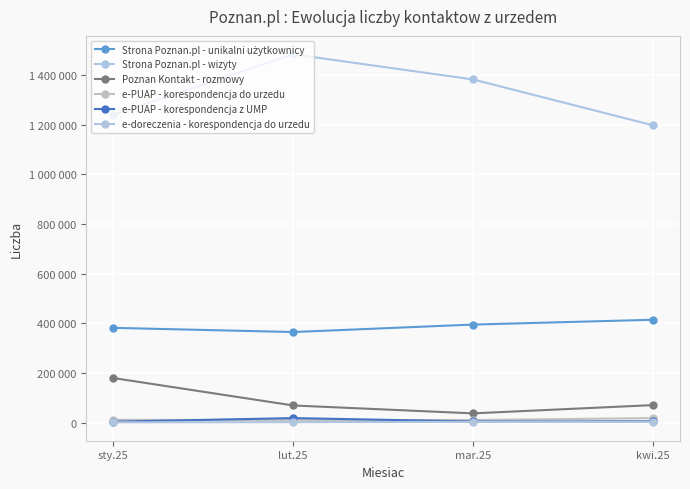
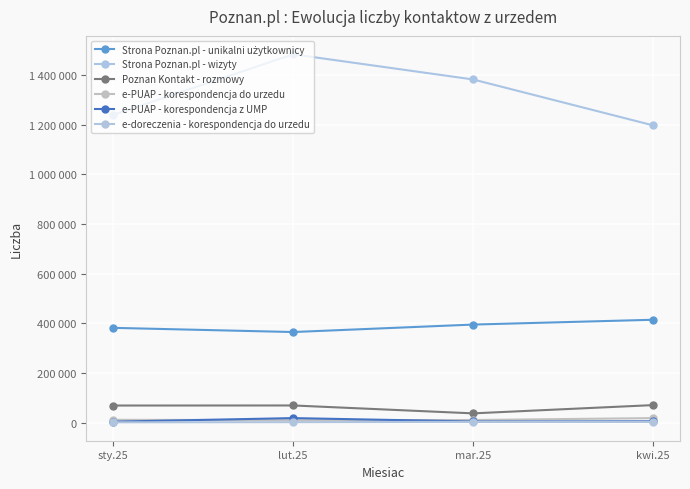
Poznan Kontakt - rozmowy, sty.25: 180000 -> 70000
